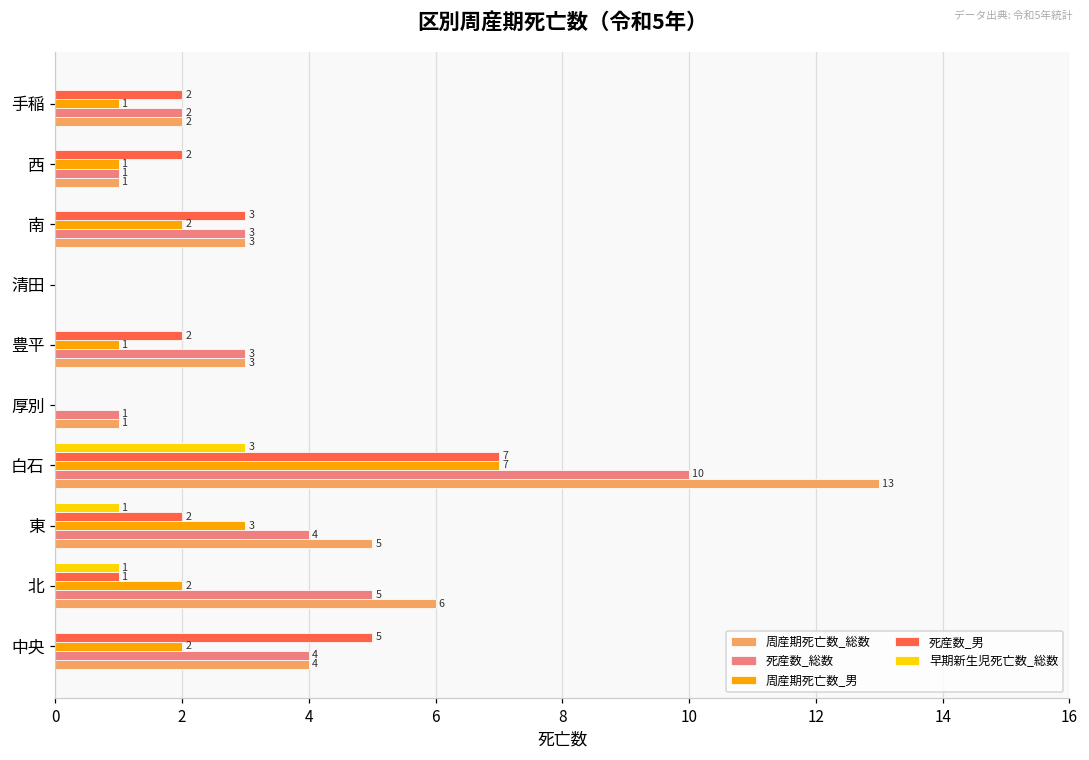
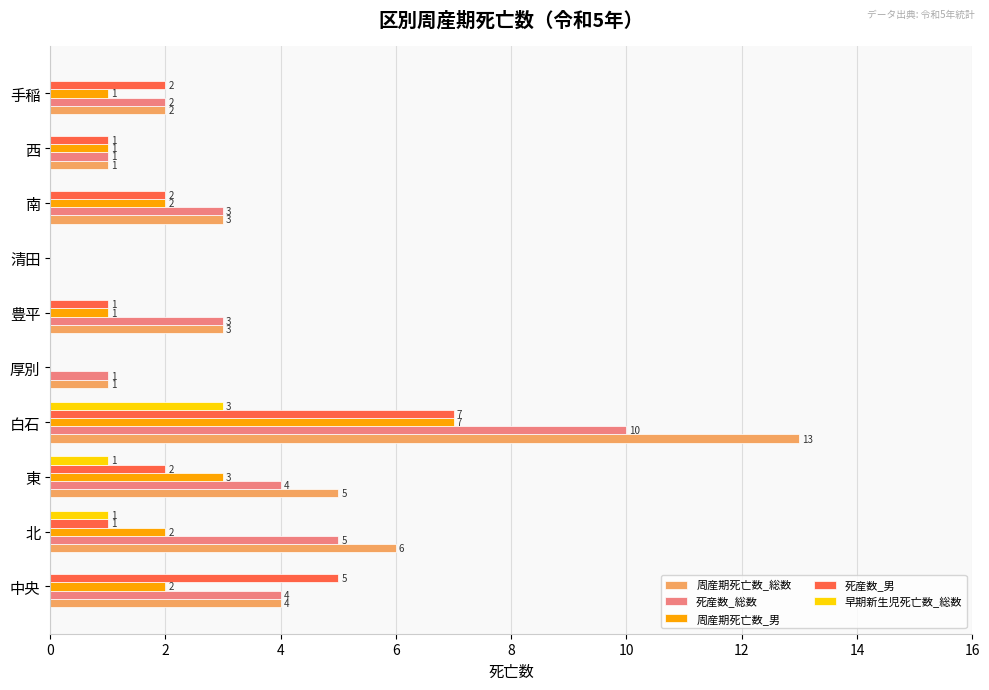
死産数_男, 西: 2 -> 1
死産数_男, 南: 3 -> 2
死産数_男, 豊平: 2 -> 1
